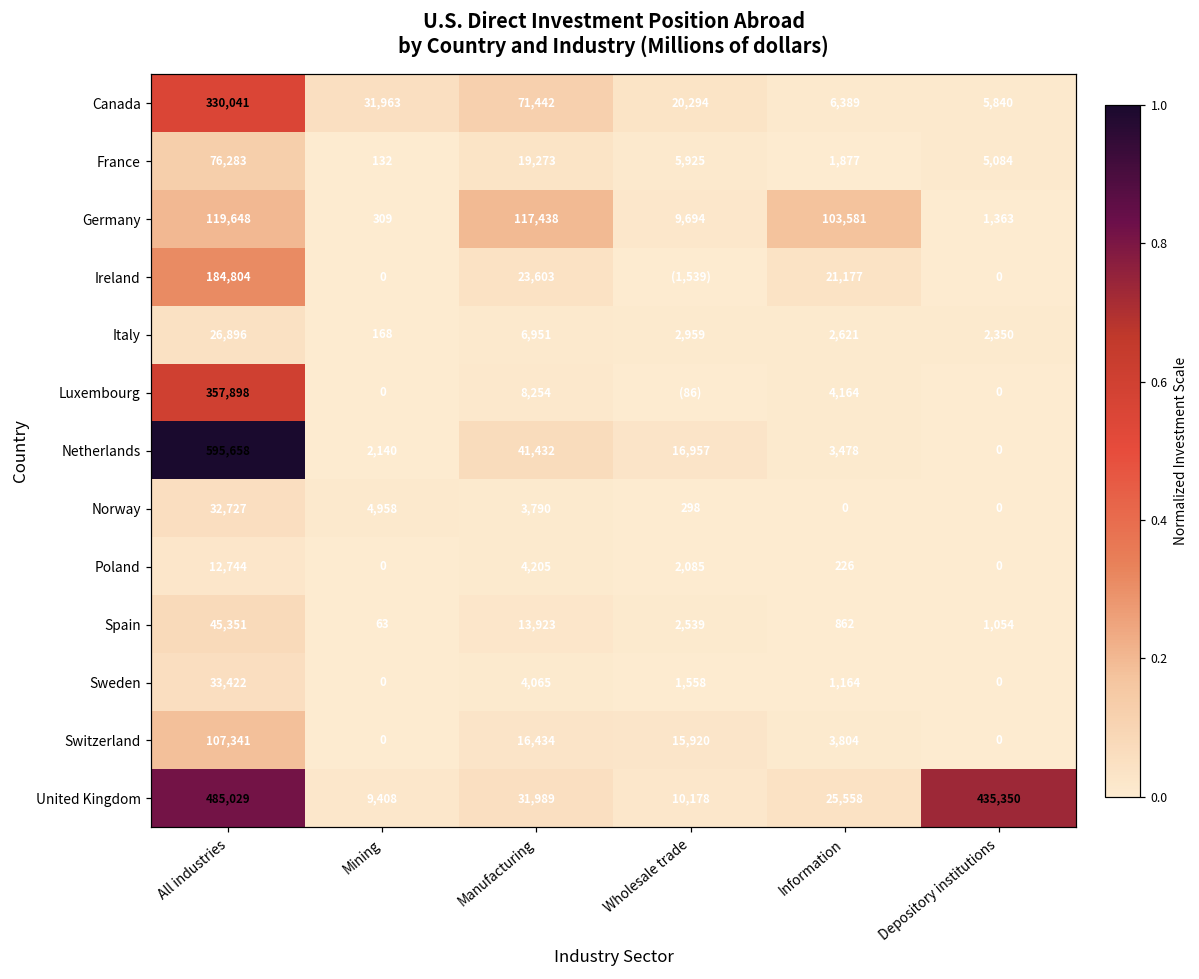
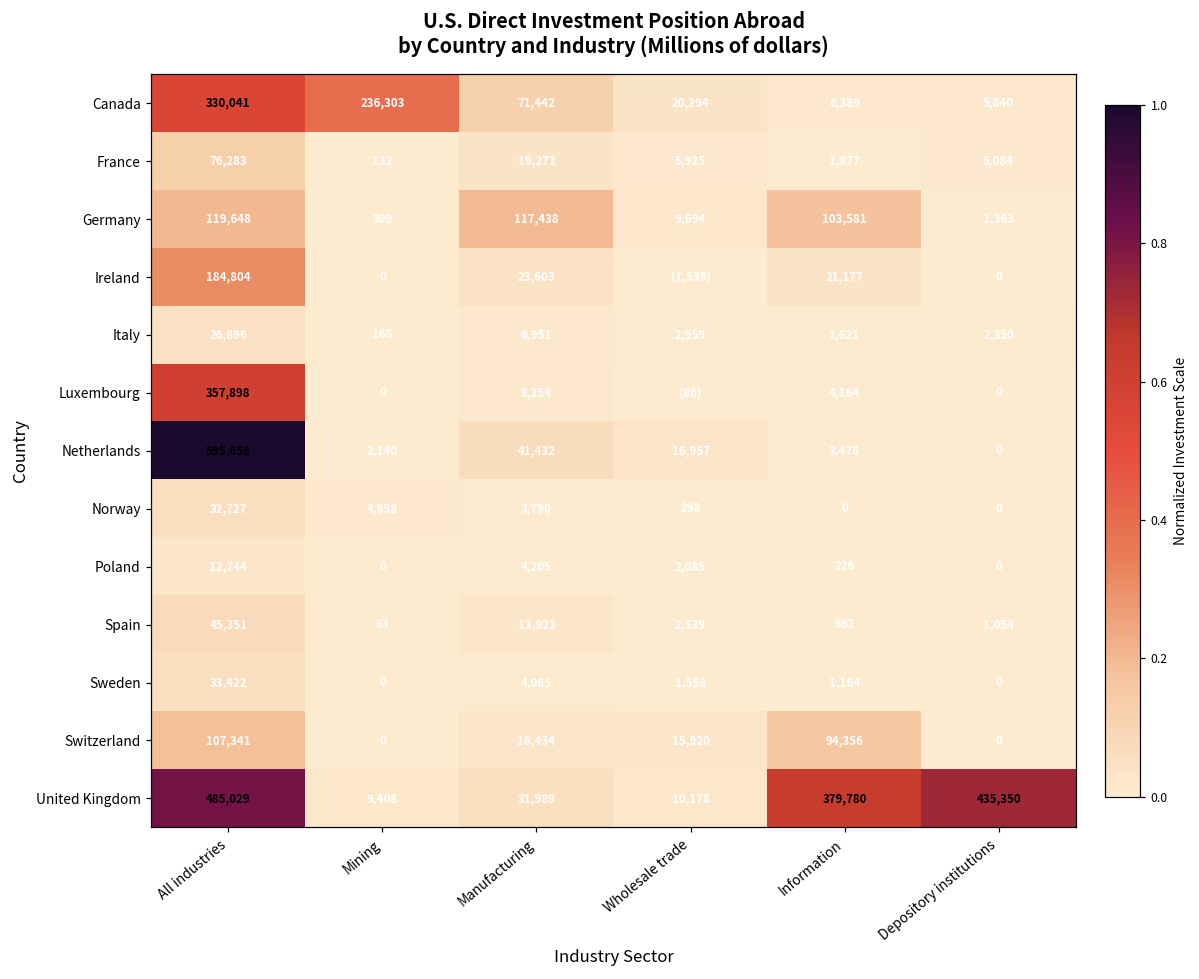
Canada, Mining: 31,963 -> 236,303
Switzerland, Information: 3,804 -> 94,356
United Kingdom, Information: 25,558 -> 379,780
